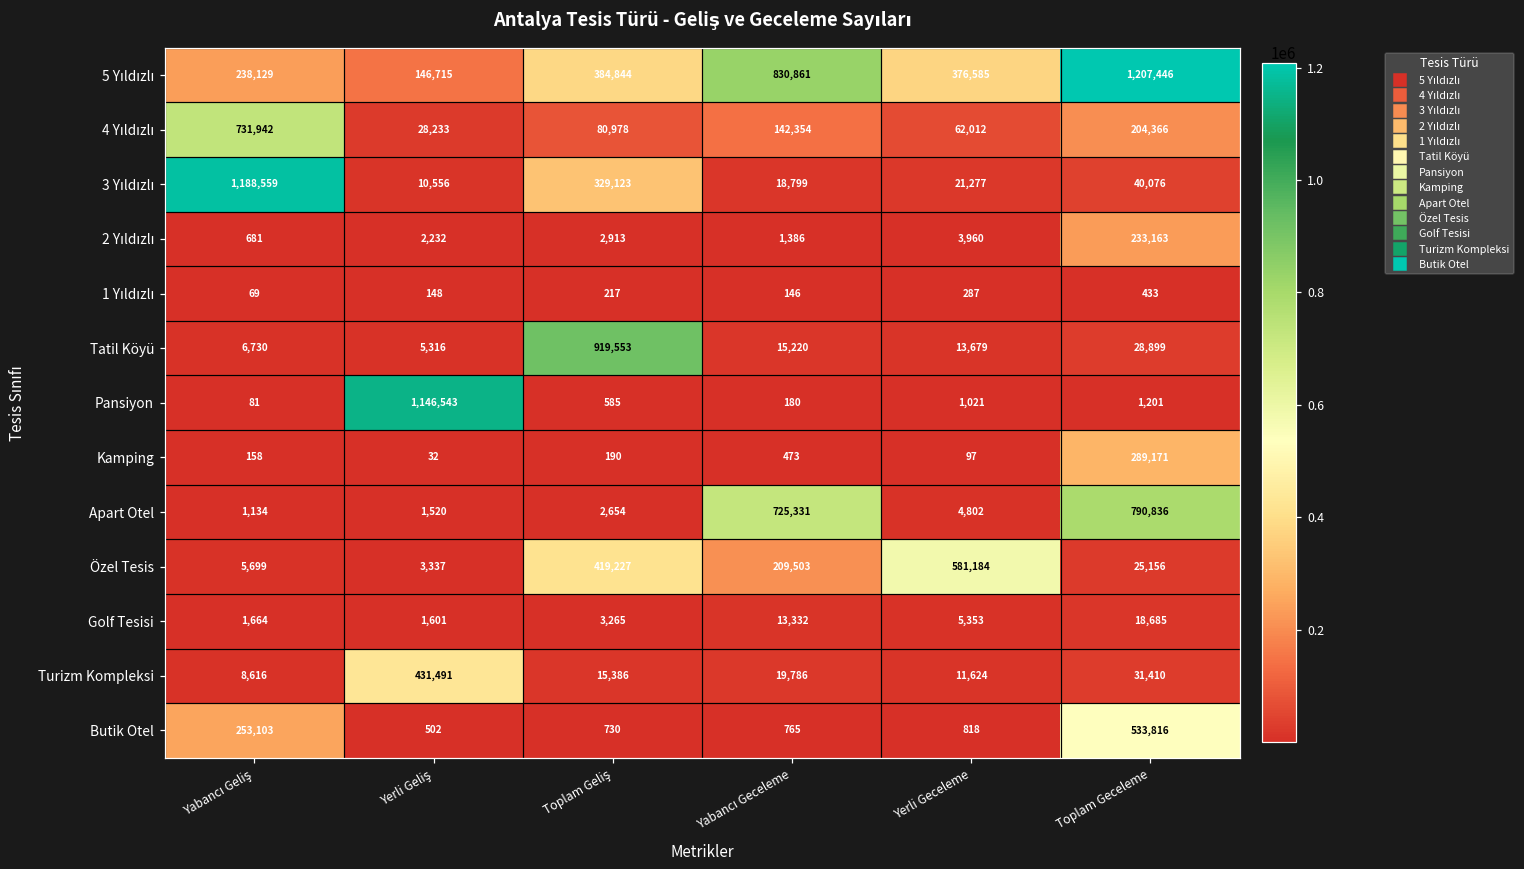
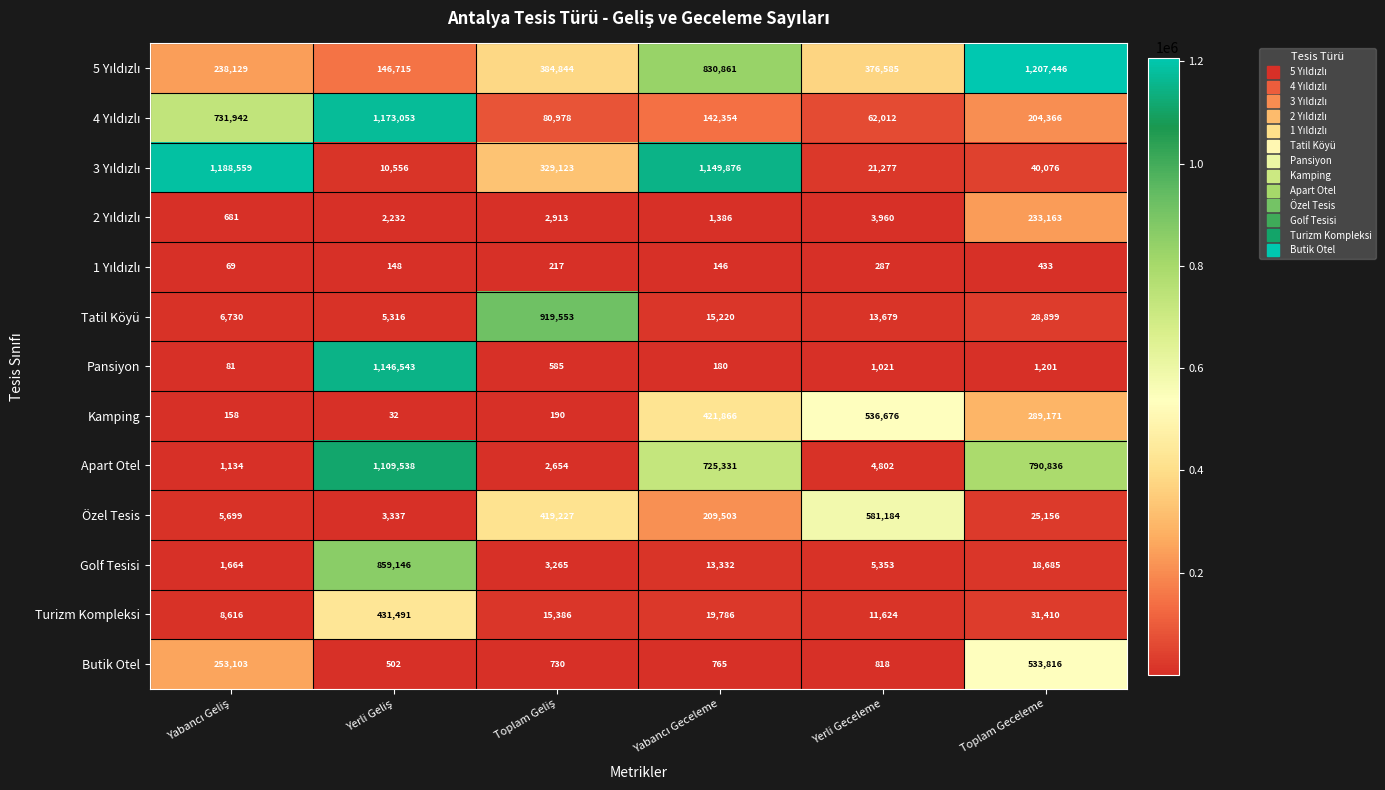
4 Yıldızlı, Yerli Geliş: 28,233 -> 1,173,053
3 Yıldızlı, Yabancı Geceleme: 18,799 -> 1,149,876
Kamping, Yabancı Geceleme: 473 -> 421,866
Kamping, Yerli Geceleme: 97 -> 536,676
Apart Otel, Yerli Geliş: 1,520 -> 1,109,538
Golf Tesisi, Yerli Geliş: 1,601 -> 859,146
